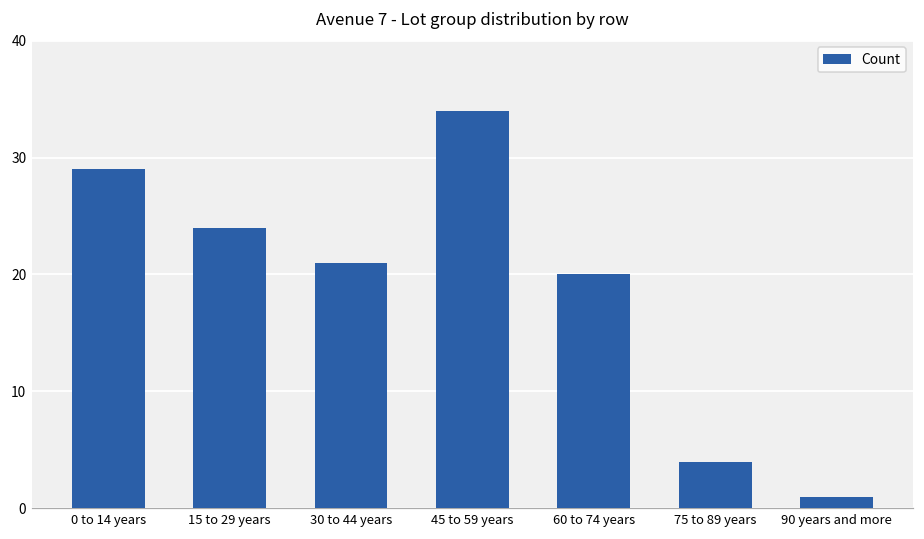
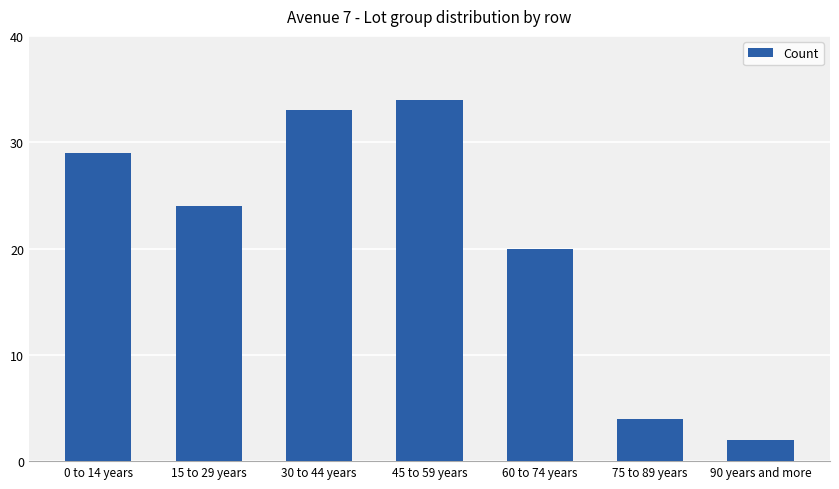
30 to 44 years: 21 -> 33
90 years and more: 1 -> 2
